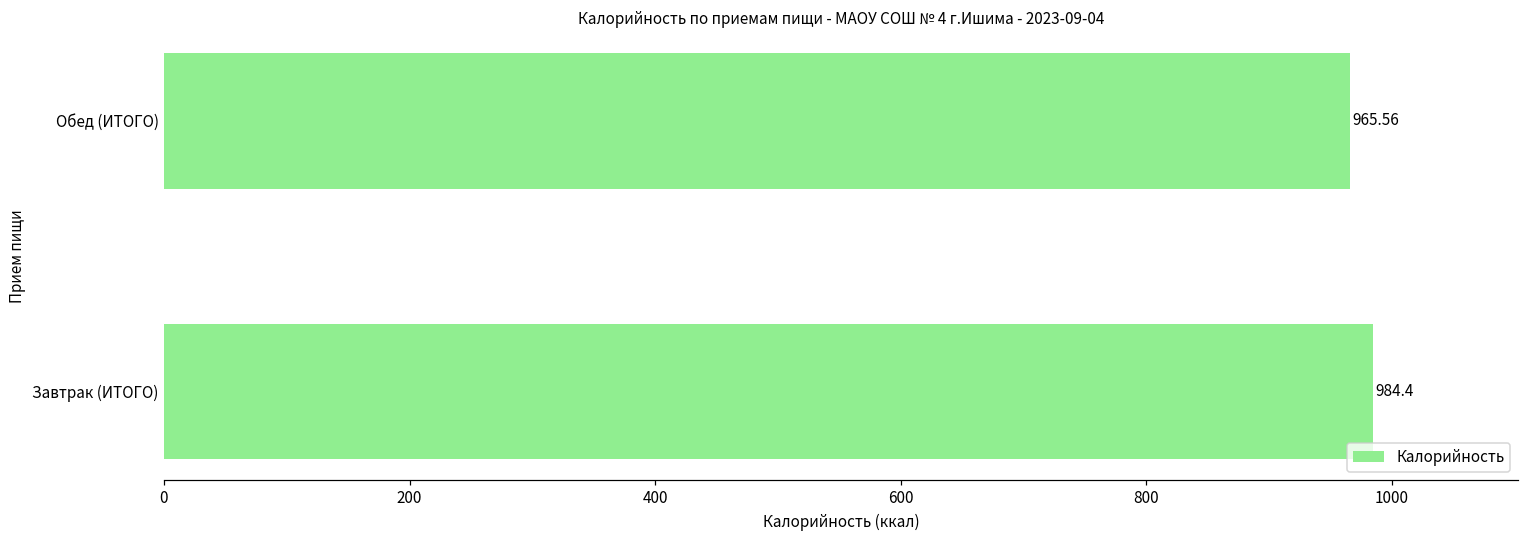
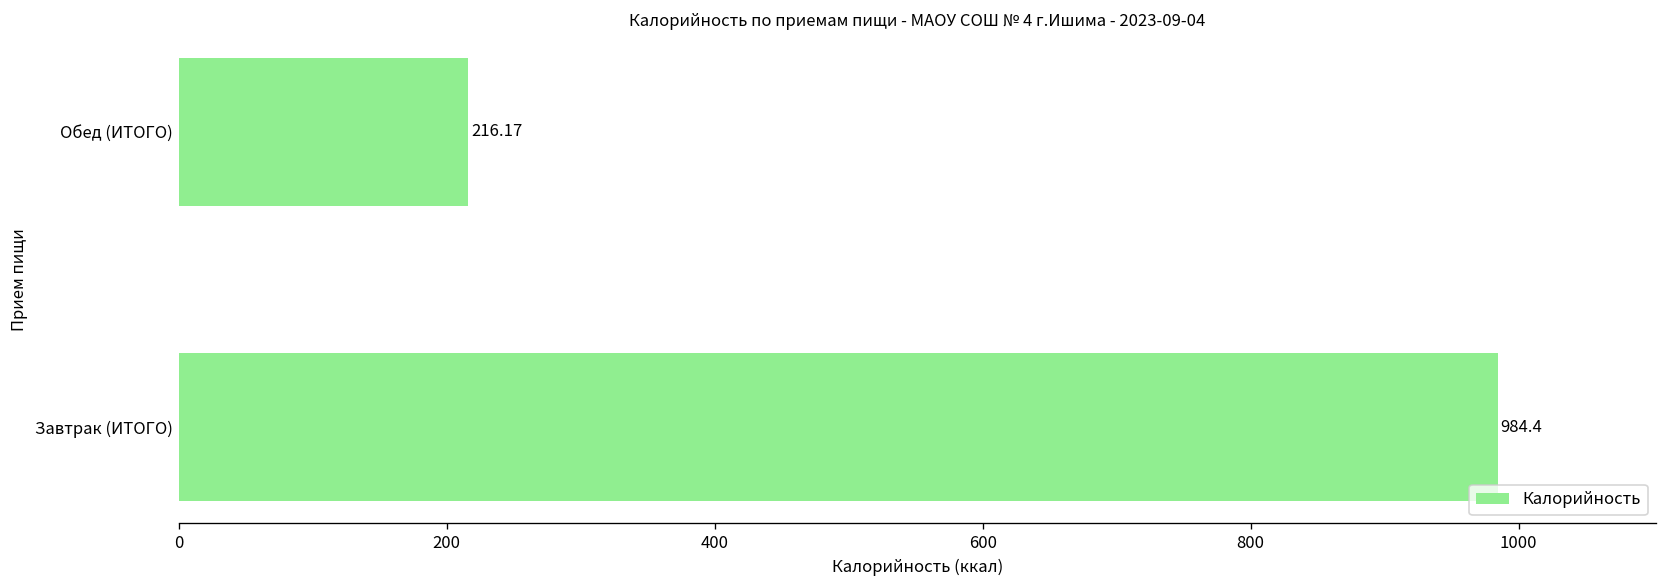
Обед (ИТОГО): 965.56 -> 216.17
